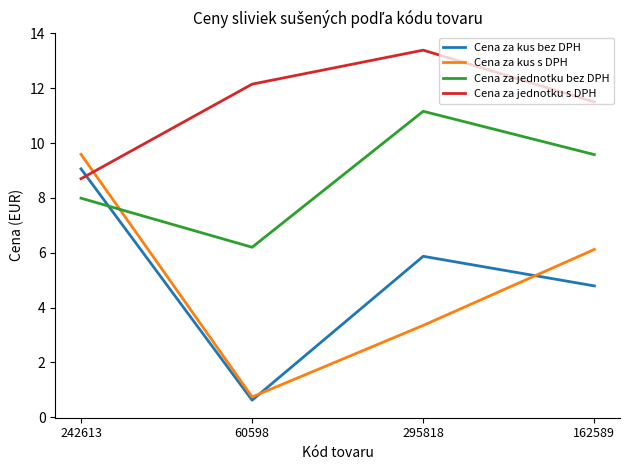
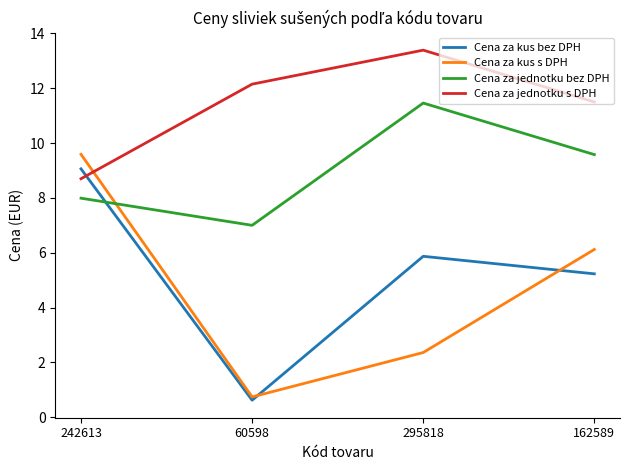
Cena za jednotku bez DPH, 60598: 6.2 -> 7.0
Cena za kus s DPH, 295818: 3.4 -> 2.4
Cena za jednotku bez DPH, 295818: 11.2 -> 11.5
Cena za kus bez DPH, 162589: 4.8 -> 5.2
